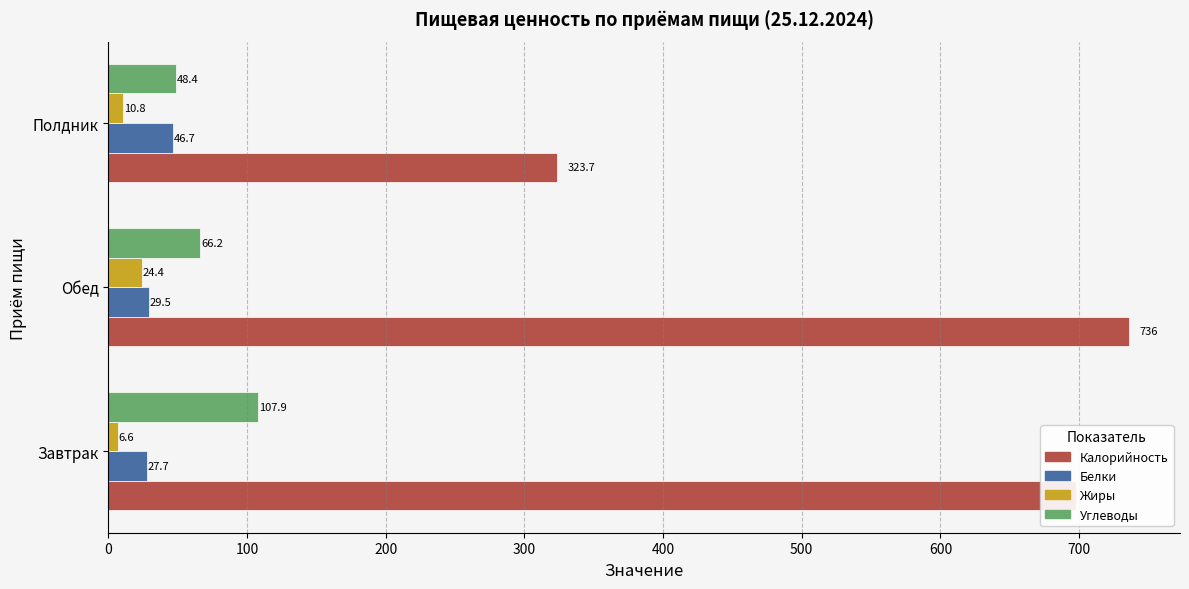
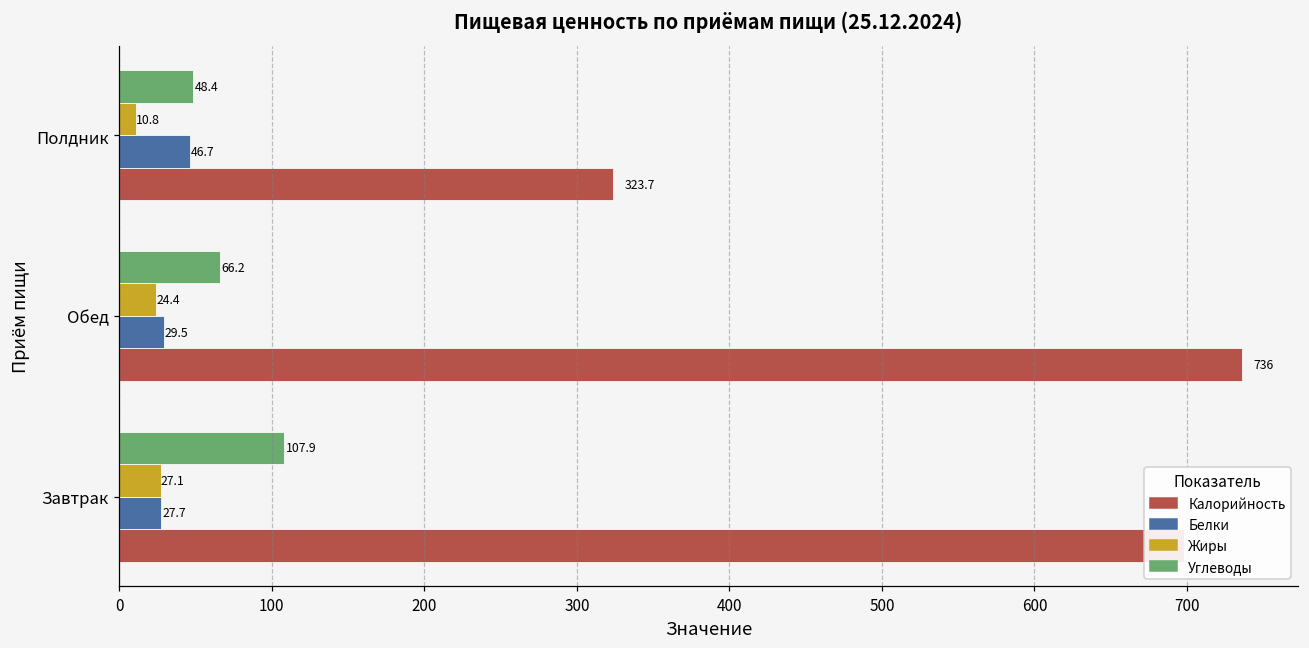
Жиры, Завтрак: 6.6 -> 27.1
